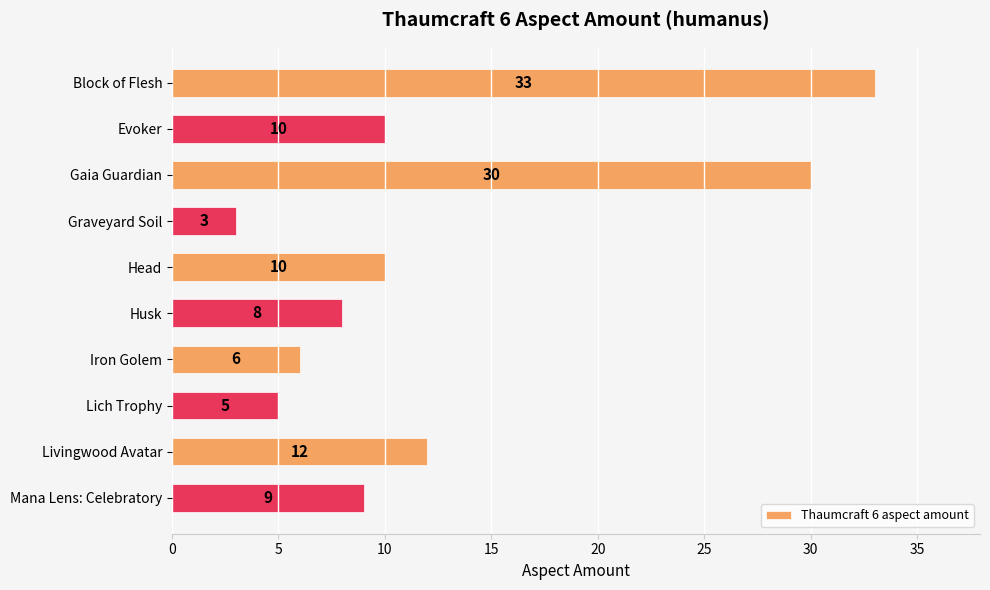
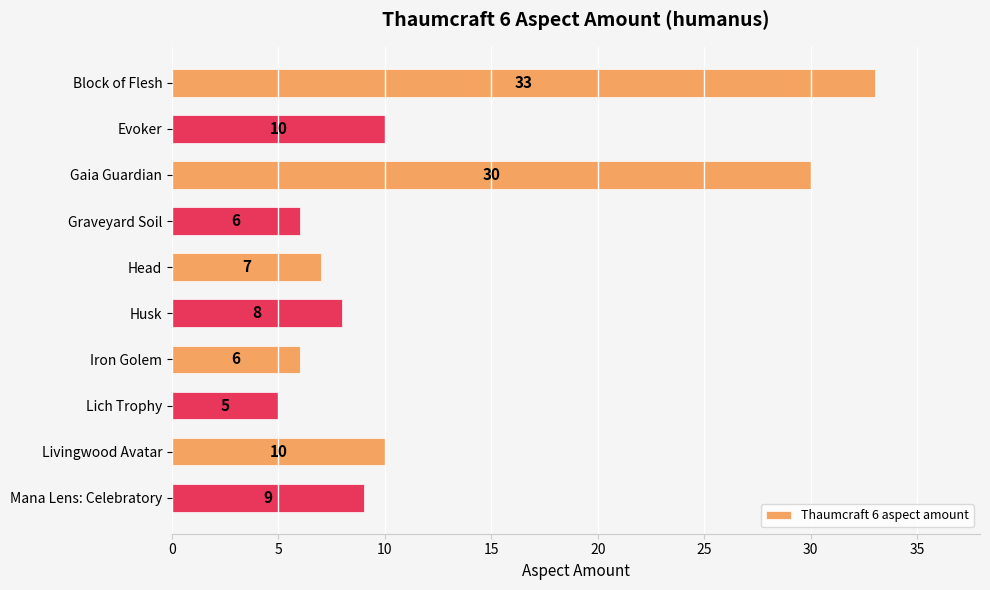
Graveyard Soil: 3 -> 6
Head: 10 -> 7
Livingwood Avatar: 12 -> 10
